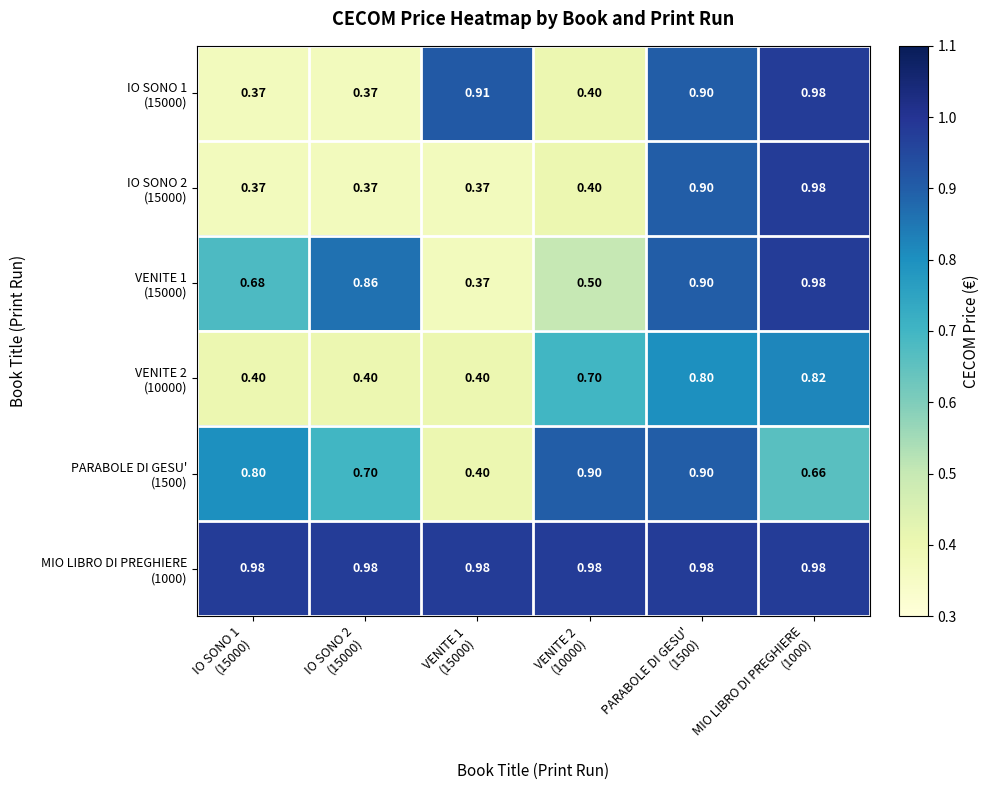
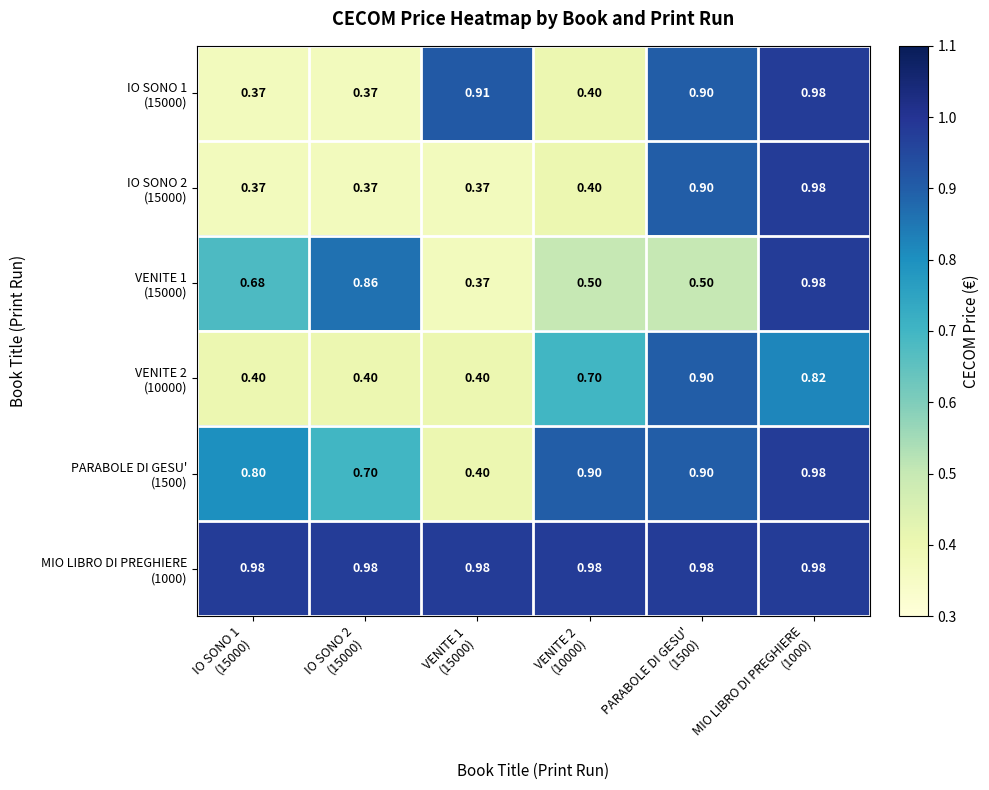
VENITE 1 (15000), PARABOLE DI GESU' (1500): 0.90 -> 0.50
VENITE 2 (10000), PARABOLE DI GESU' (1500): 0.80 -> 0.90
PARABOLE DI GESU' (1500), MIO LIBRO DI PREGHIERE (1000): 0.66 -> 0.98
